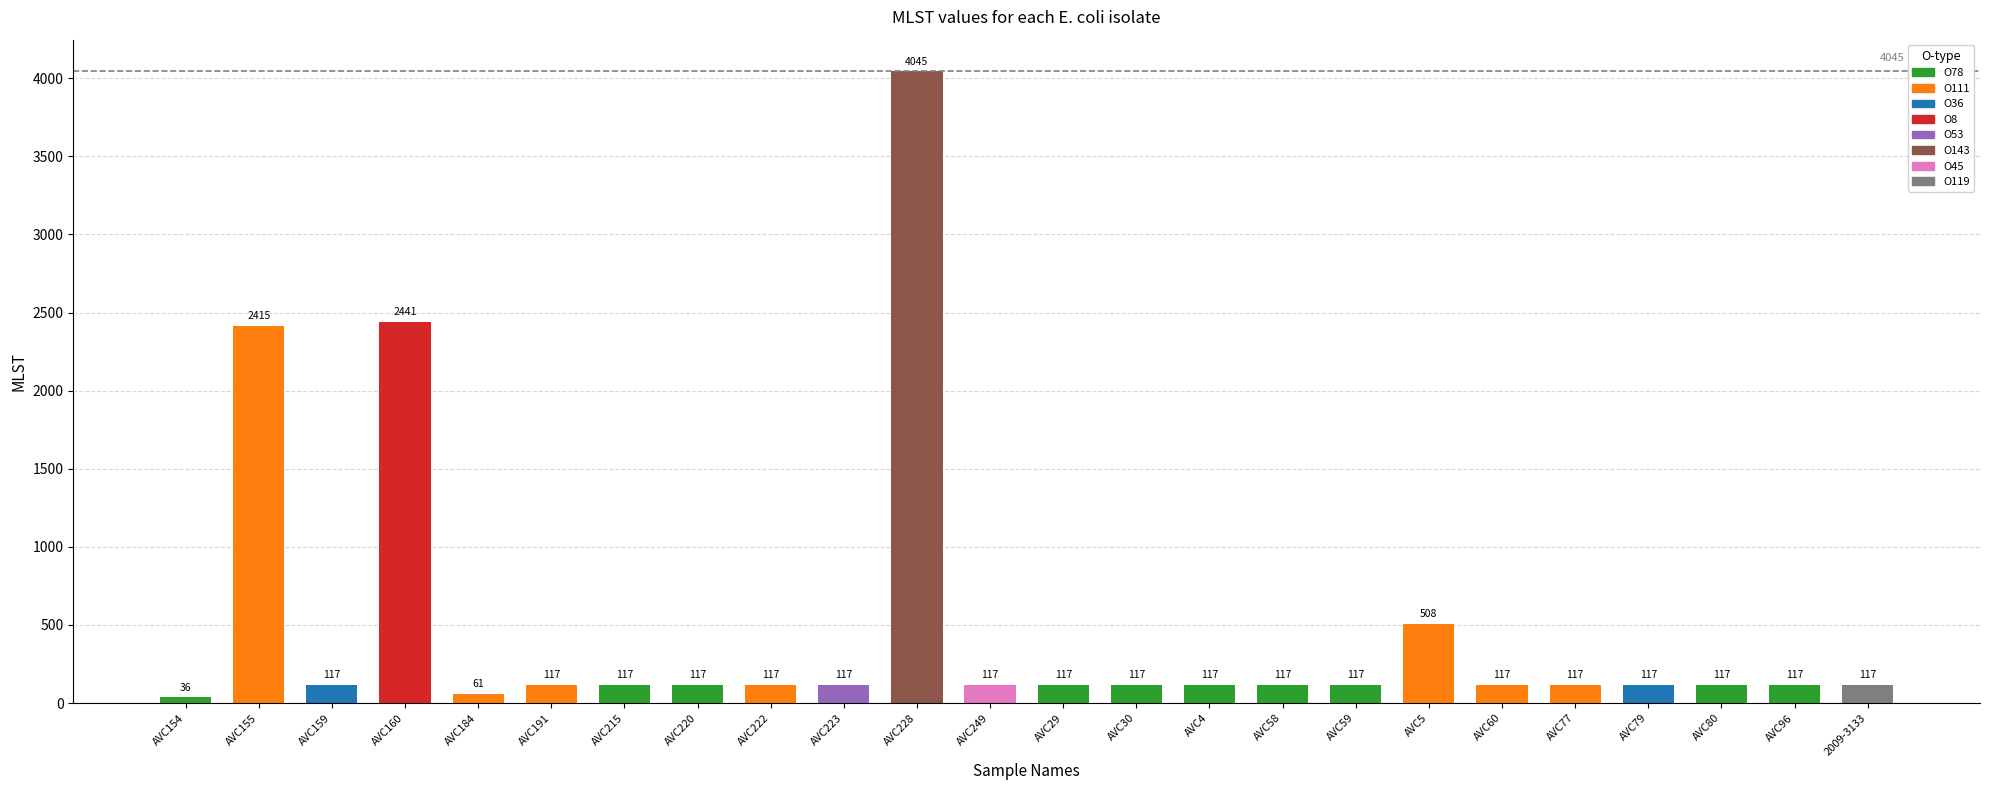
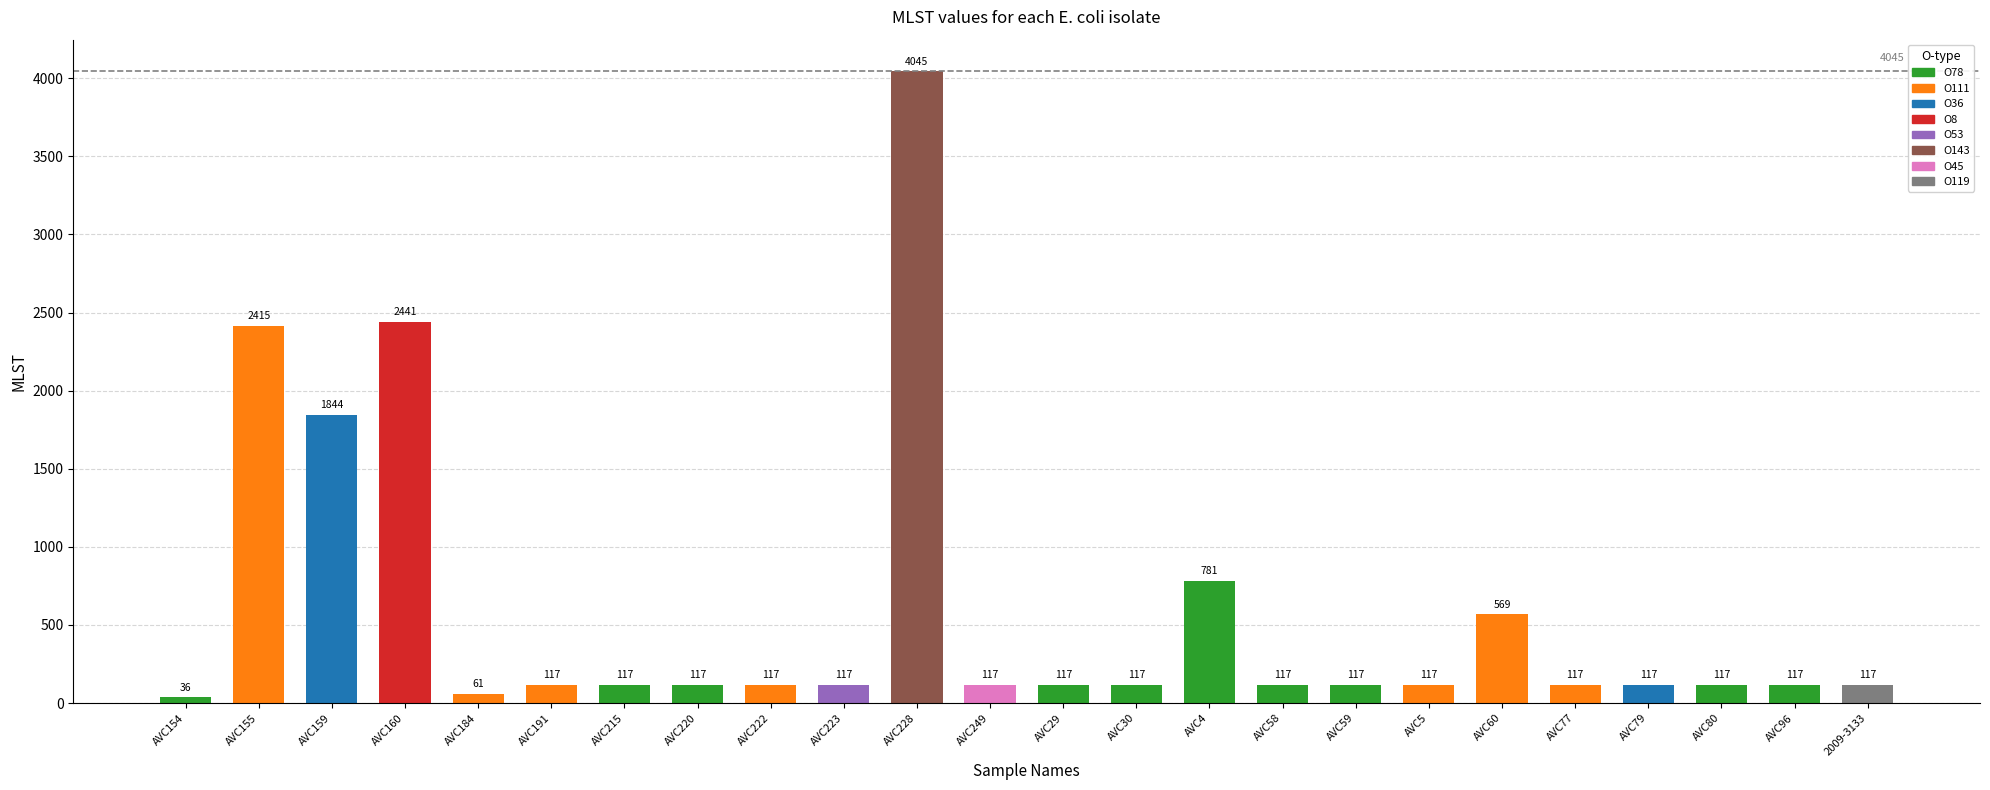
AVC159: 117 -> 1844
AVC4: 117 -> 781
AVC5: 508 -> 117
AVC60: 117 -> 569
